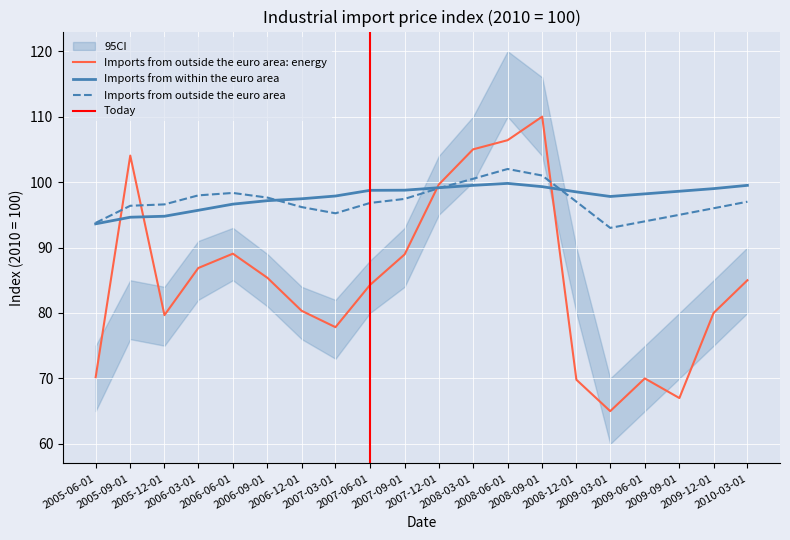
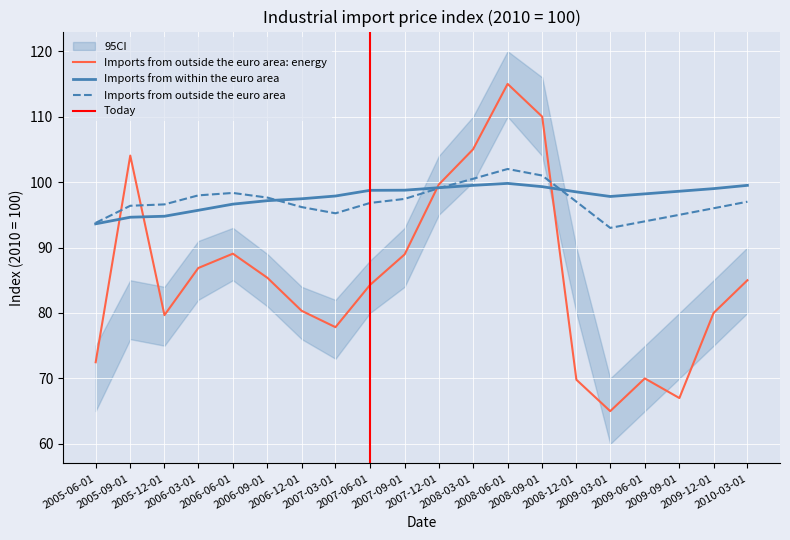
Imports from outside the euro area: energy, 2005-06-01: 70 -> 72
Imports from outside the euro area: energy, 2008-06-01: 106 -> 115
